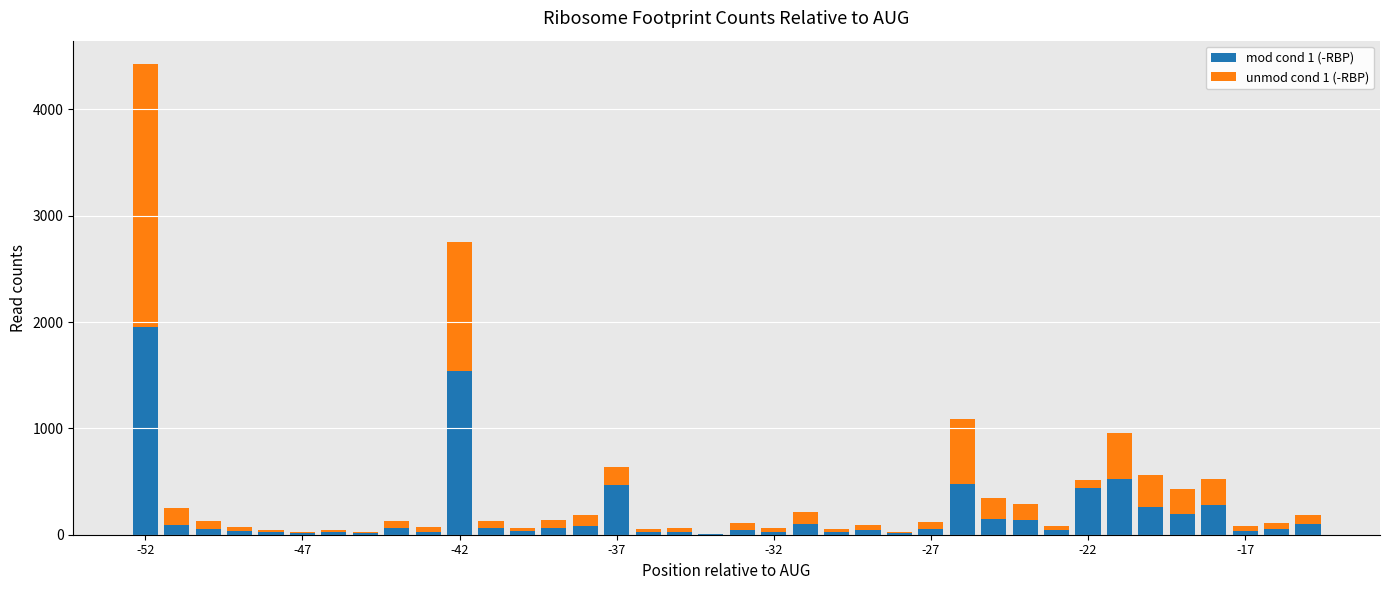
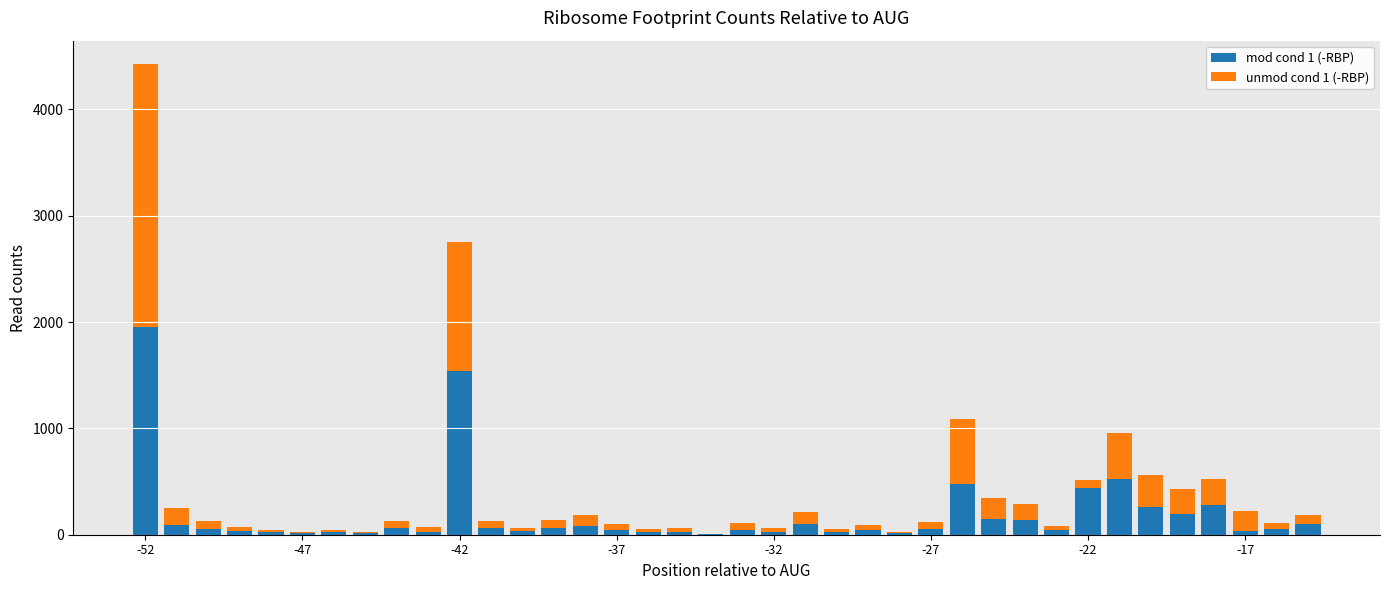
mod cond 1 (-RBP), -37: 470 -> 40
unmod cond 1 (-RBP), -37: 160 -> 60
unmod cond 1 (-RBP), -17: 50 -> 190
